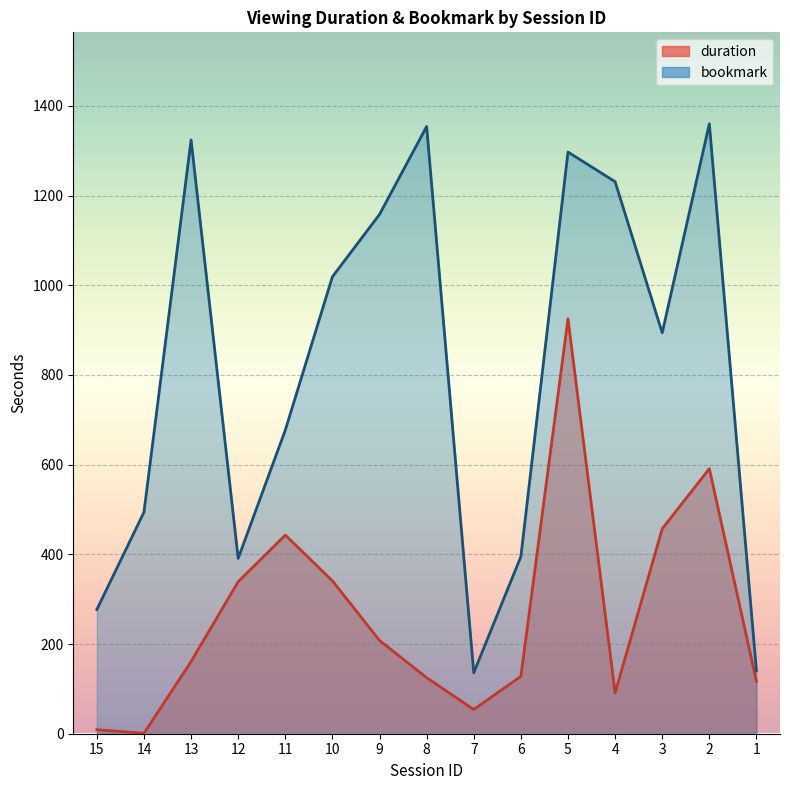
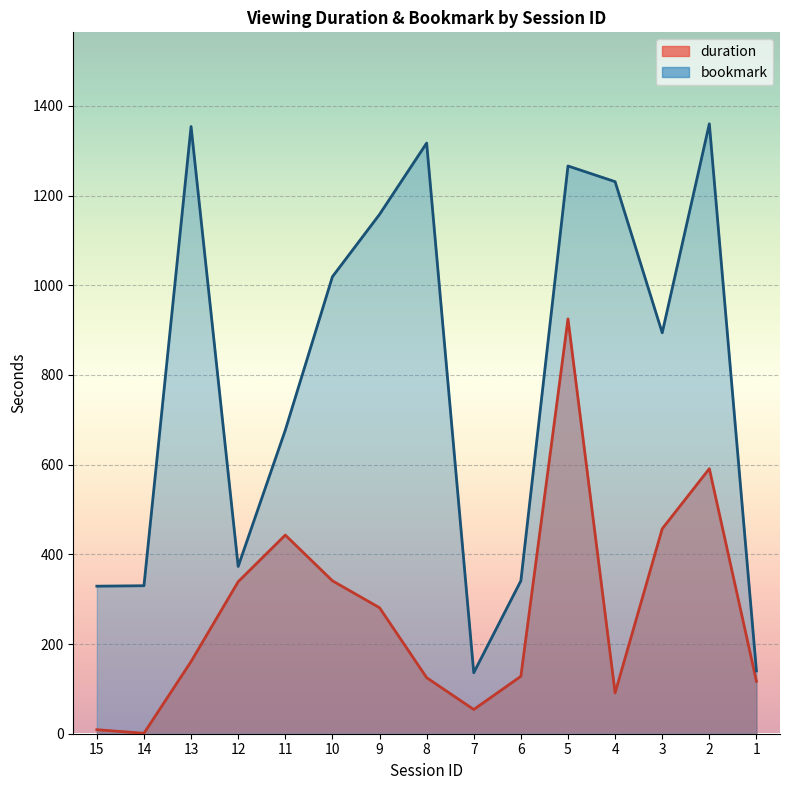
bookmark, 15: 280 -> 330
bookmark, 14: 490 -> 330
bookmark, 13: 1320 -> 1350
bookmark, 12: 390 -> 370
duration, 9: 210 -> 280
bookmark, 8: 1350 -> 1320
bookmark, 6: 400 -> 340
bookmark, 5: 1300 -> 1270
